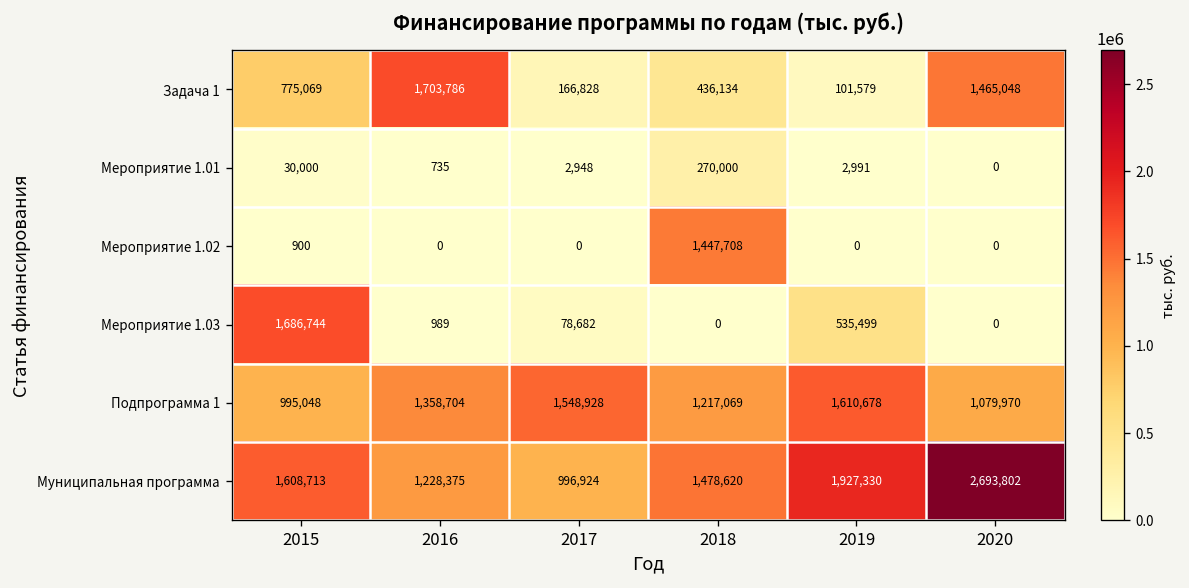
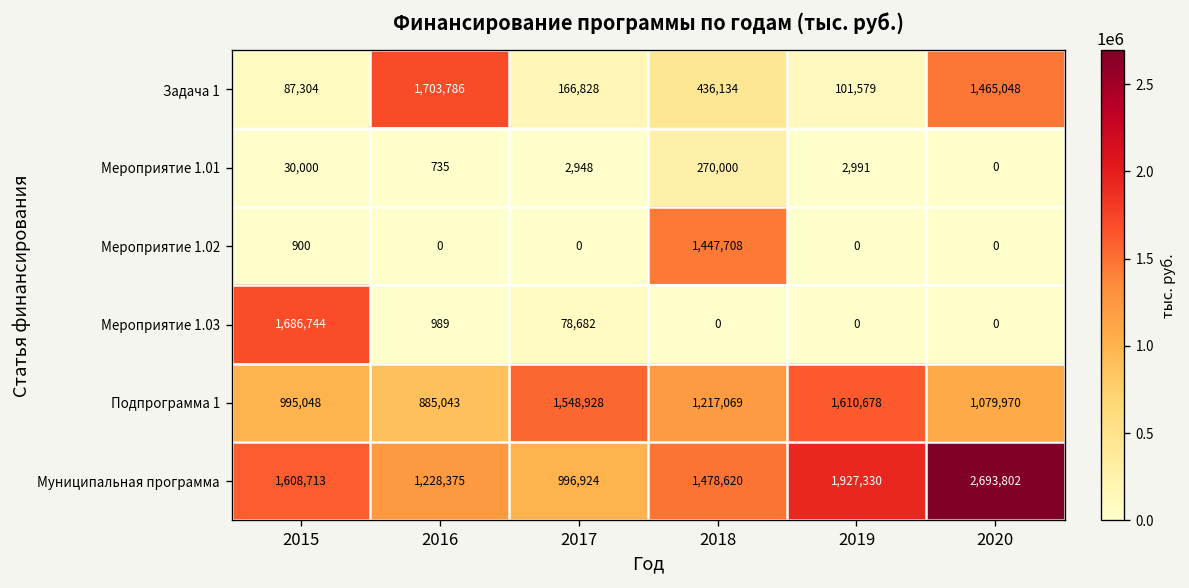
Задача 1, 2015: 775,069 -> 87,304
Мероприятие 1.03, 2019: 535,499 -> 0
Подпрограмма 1, 2016: 1,358,704 -> 885,043
